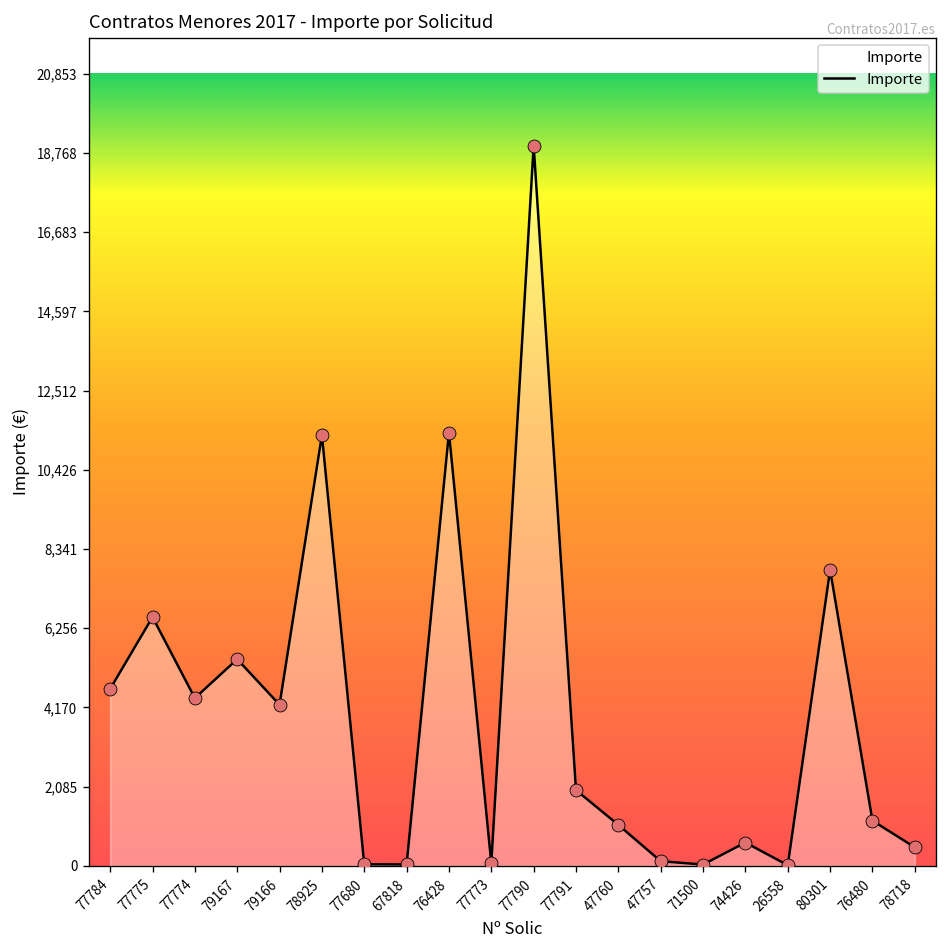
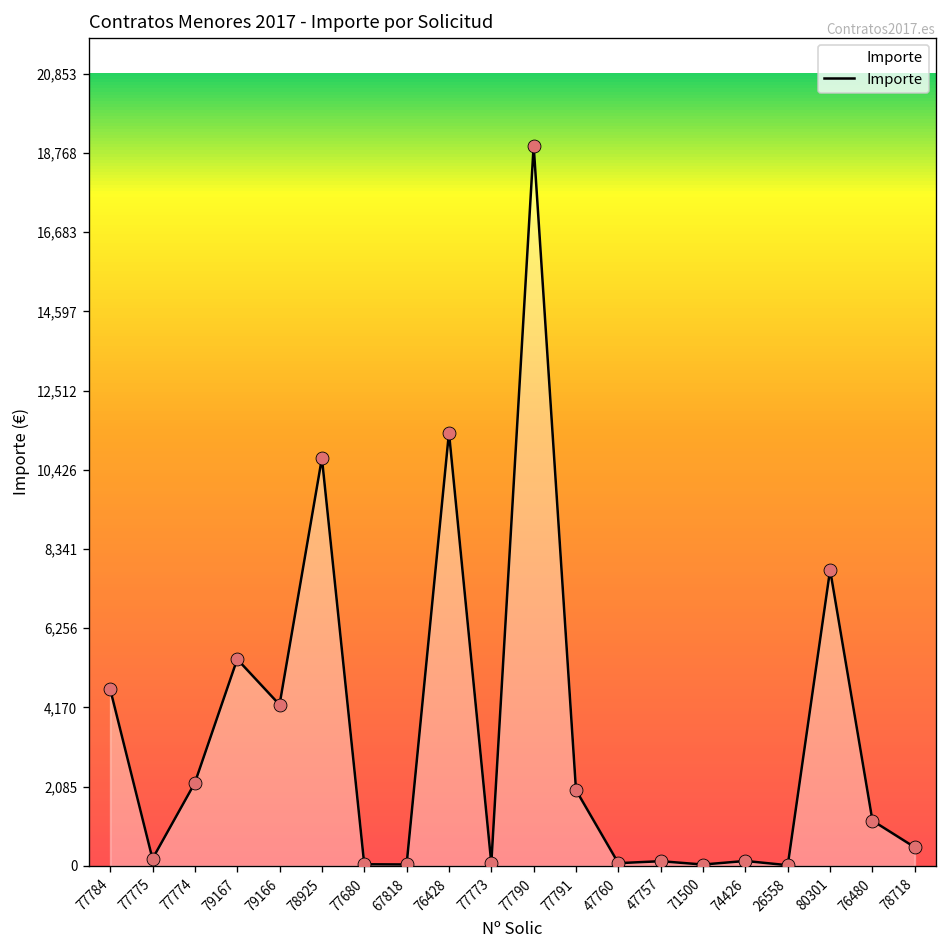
77775: 6,600 -> 200
77774: 4,400 -> 2,200
78925: 11,300 -> 10,700
47760: 1,100 -> 100
74426: 600 -> 100
